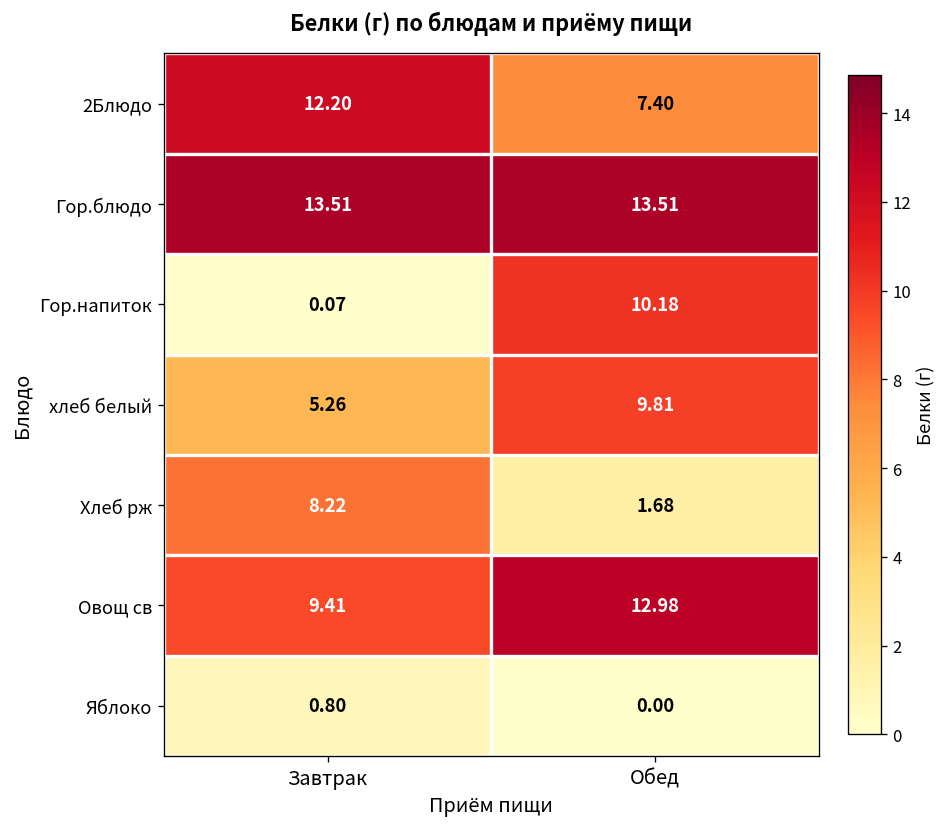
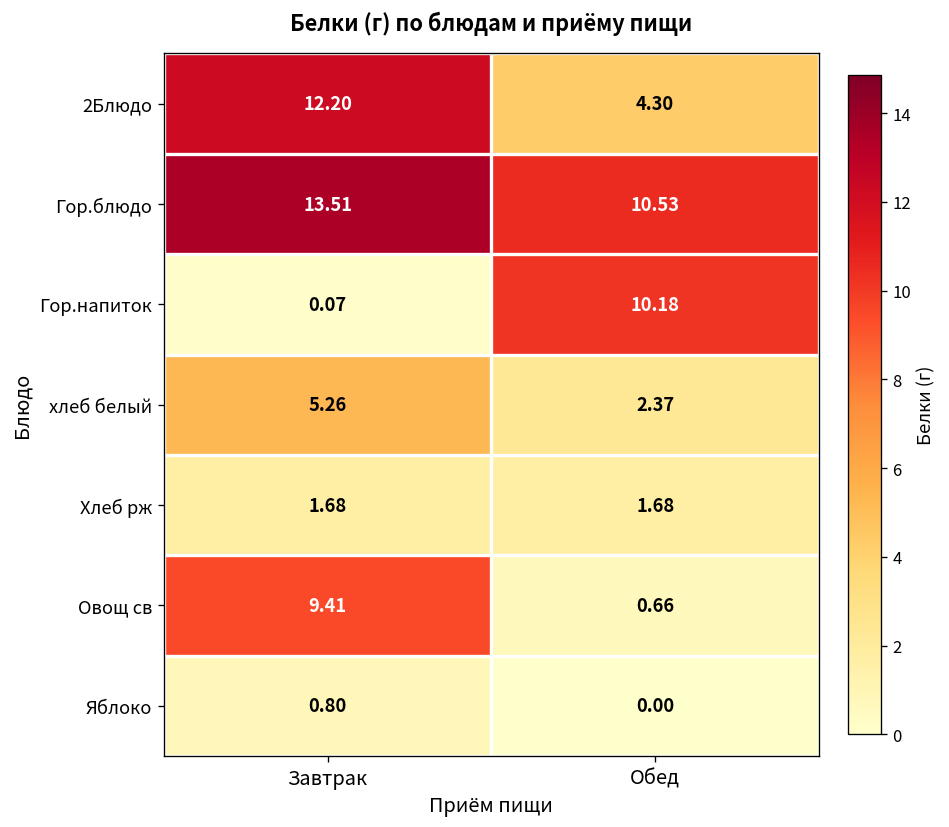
2Блюдо, Обед: 7.40 -> 4.30
Гор.блюдо, Обед: 13.51 -> 10.53
хлеб белый, Обед: 9.81 -> 2.37
Хлеб рж, Завтрак: 8.22 -> 1.68
Овощ св, Обед: 12.98 -> 0.66
